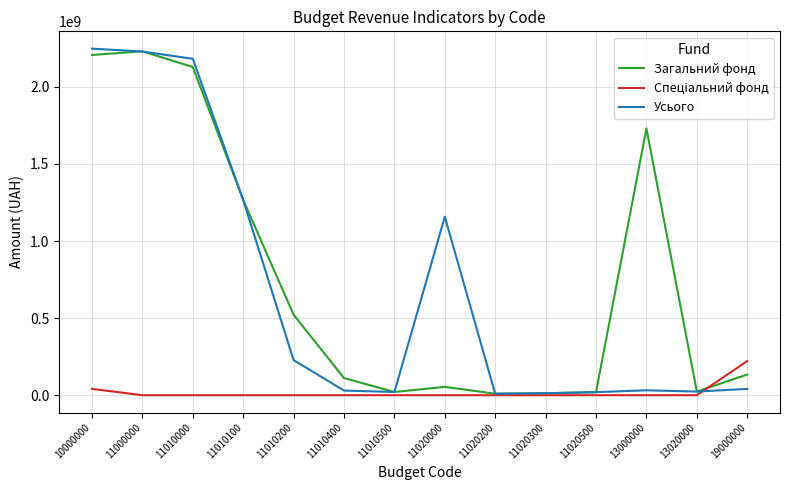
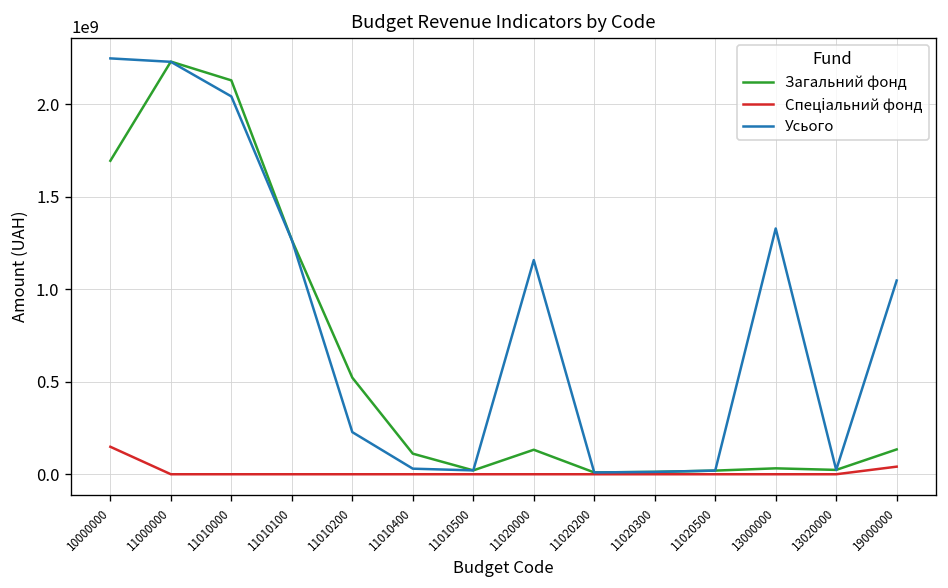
Загальний фонд, 10000000: 2210000000 -> 1690000000
Спеціальний фонд, 10000000: 40000000 -> 150000000
Усього, 11010000: 2180000000 -> 2040000000
Загальний фонд, 11020000: 50000000 -> 130000000
Загальний фонд, 13000000: 1730000000 -> 30000000
Усього, 13000000: 30000000 -> 1330000000
Спеціальний фонд, 19000000: 220000000 -> 40000000
Усього, 19000000: 40000000 -> 1050000000
